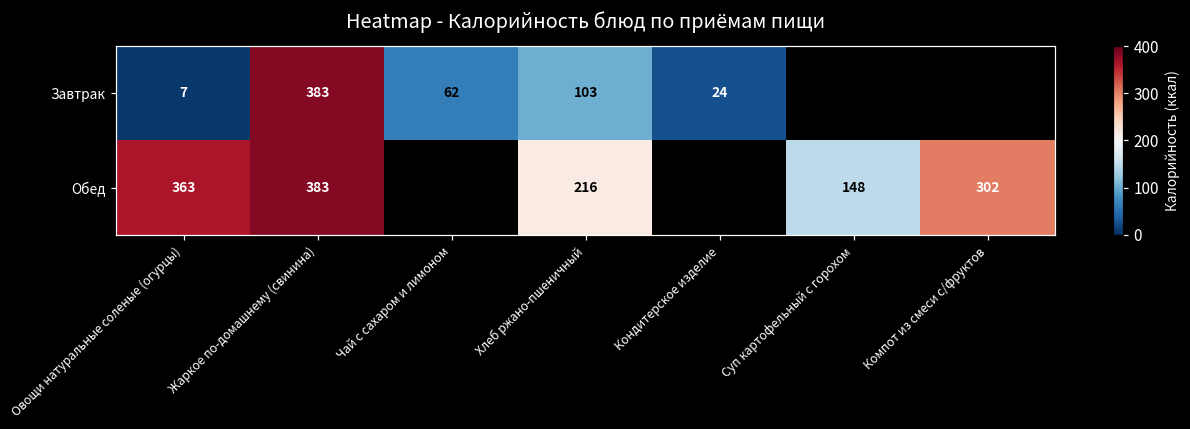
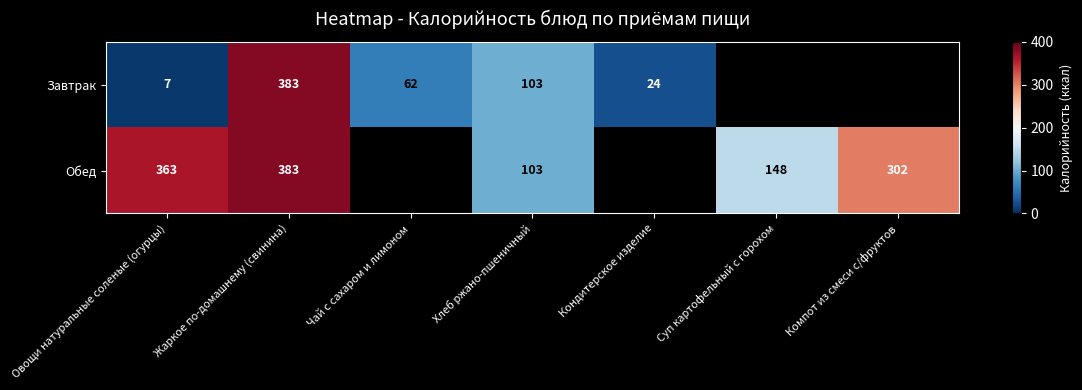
Обед, Хлеб ржано-пшеничный: 216 -> 103
